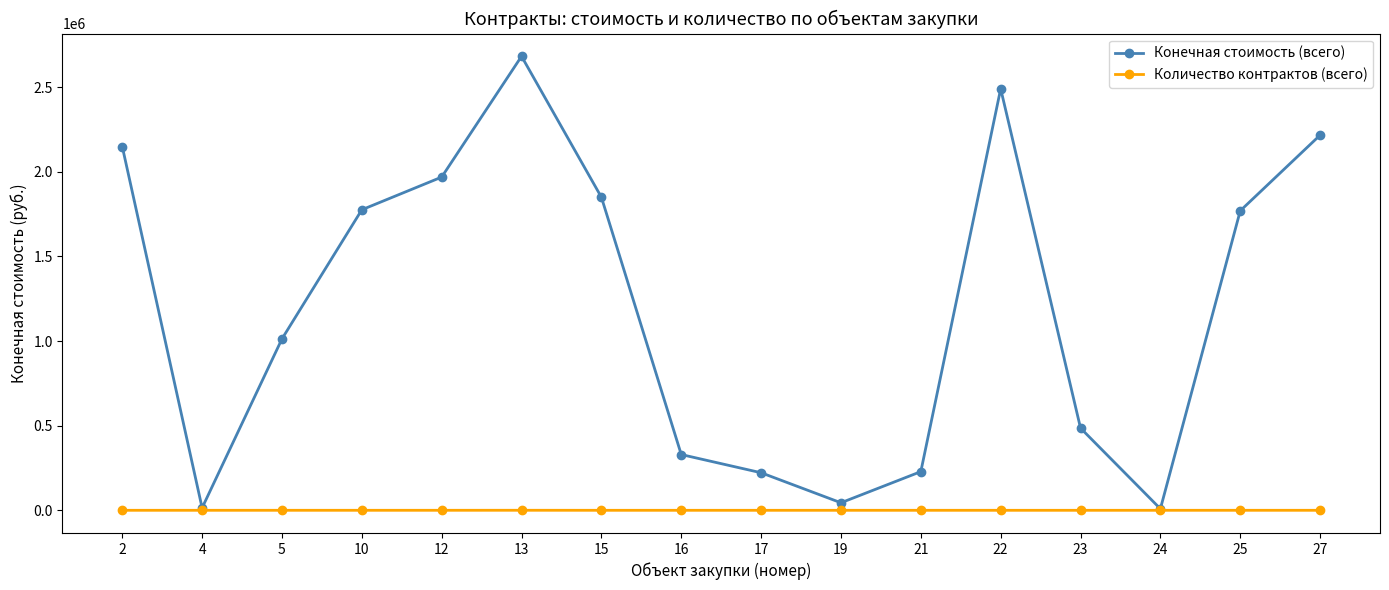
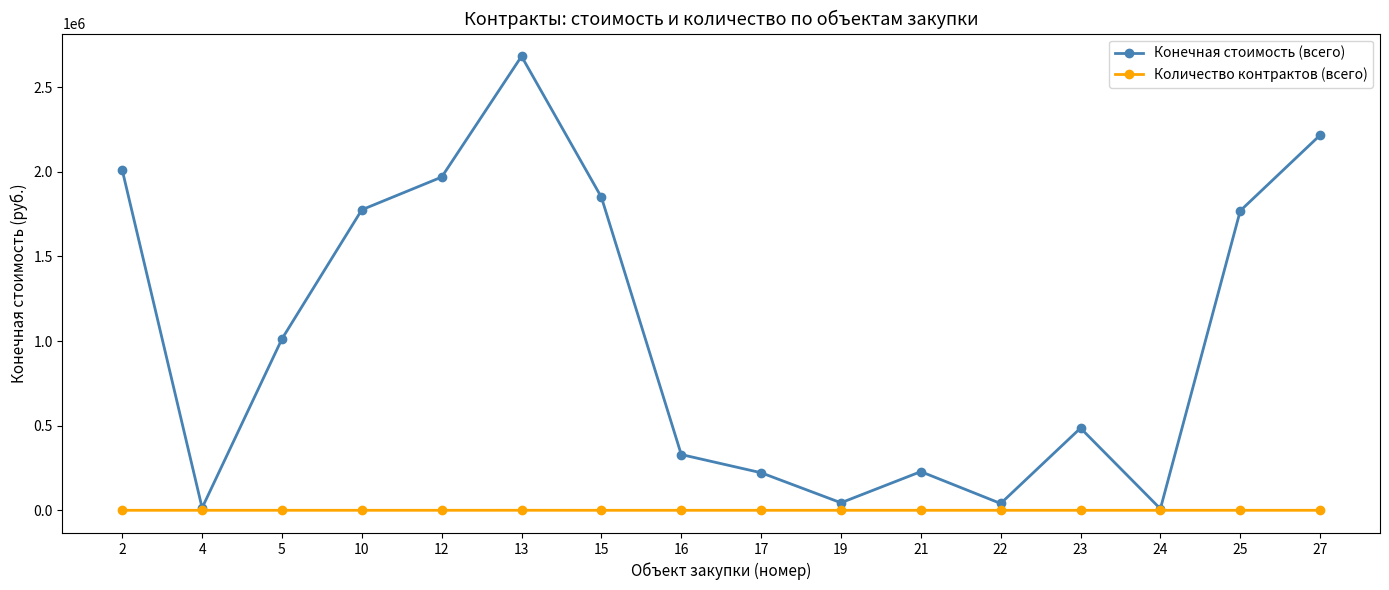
Конечная стоимость (всего), 2: 2150000 -> 2010000
Конечная стоимость (всего), 22: 2490000 -> 40000
